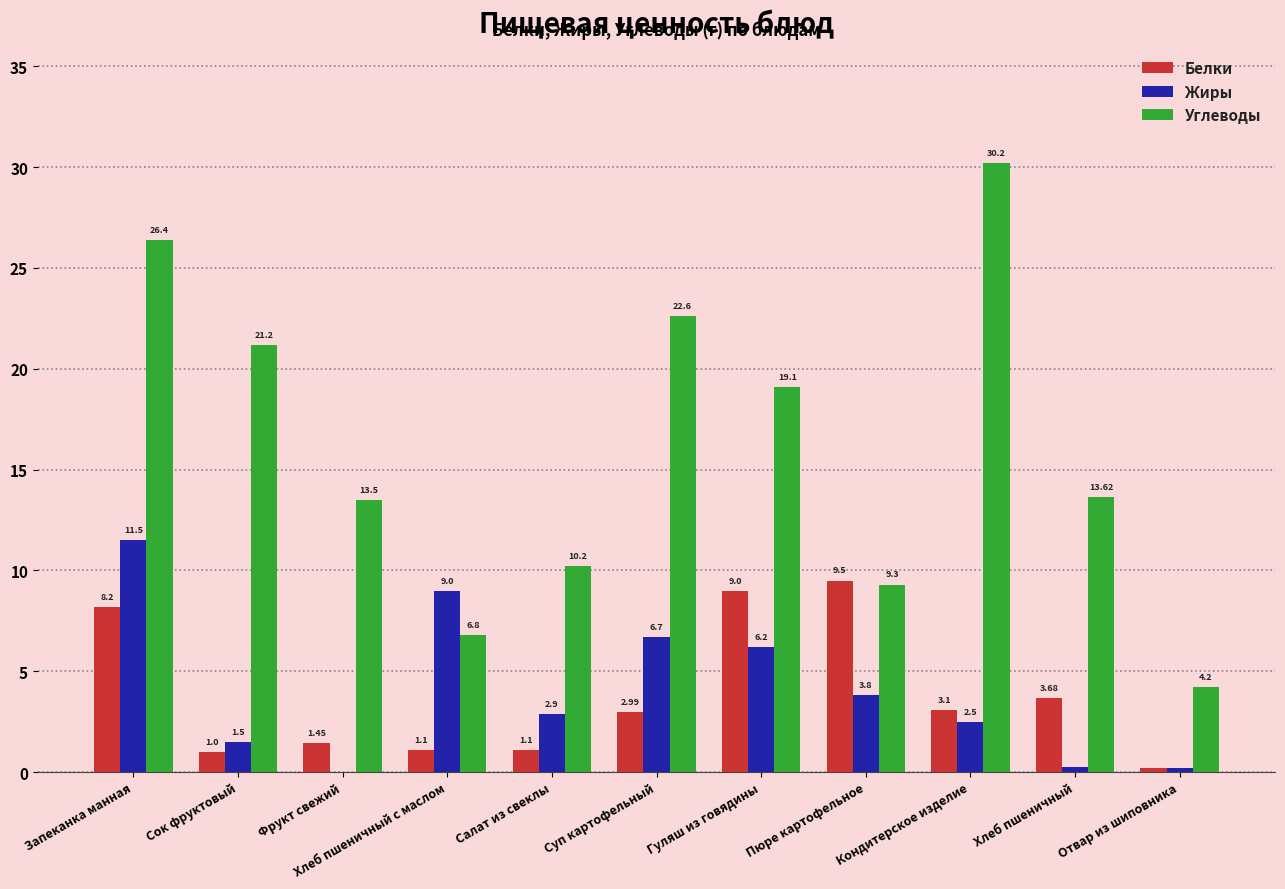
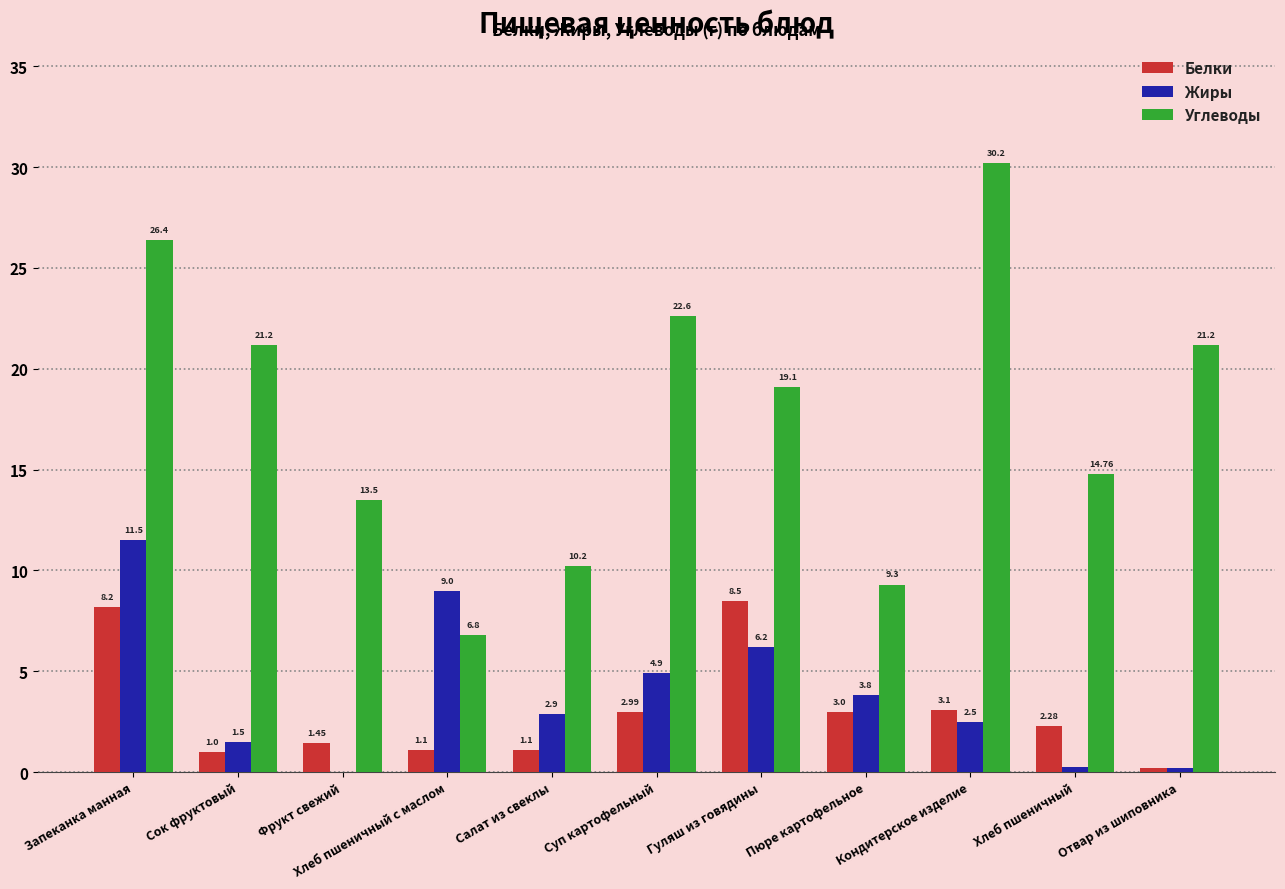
Жиры, Суп картофельный: 6.7 -> 4.9
Белки, Гуляш из говядины: 9.0 -> 8.5
Белки, Пюре картофельное: 9.5 -> 3.0
Белки, Хлеб пшеничный: 3.68 -> 2.28
Углеводы, Хлеб пшеничный: 13.62 -> 14.76
Углеводы, Отвар из шиповника: 4.2 -> 21.2
